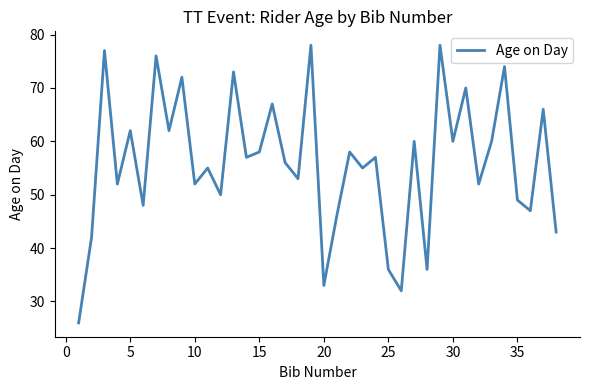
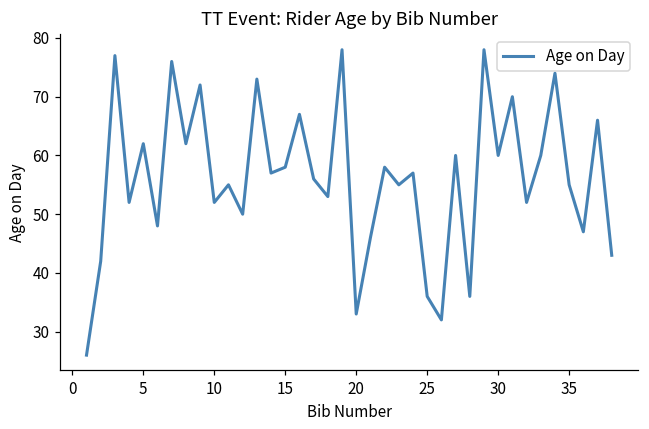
35: 49 -> 55
